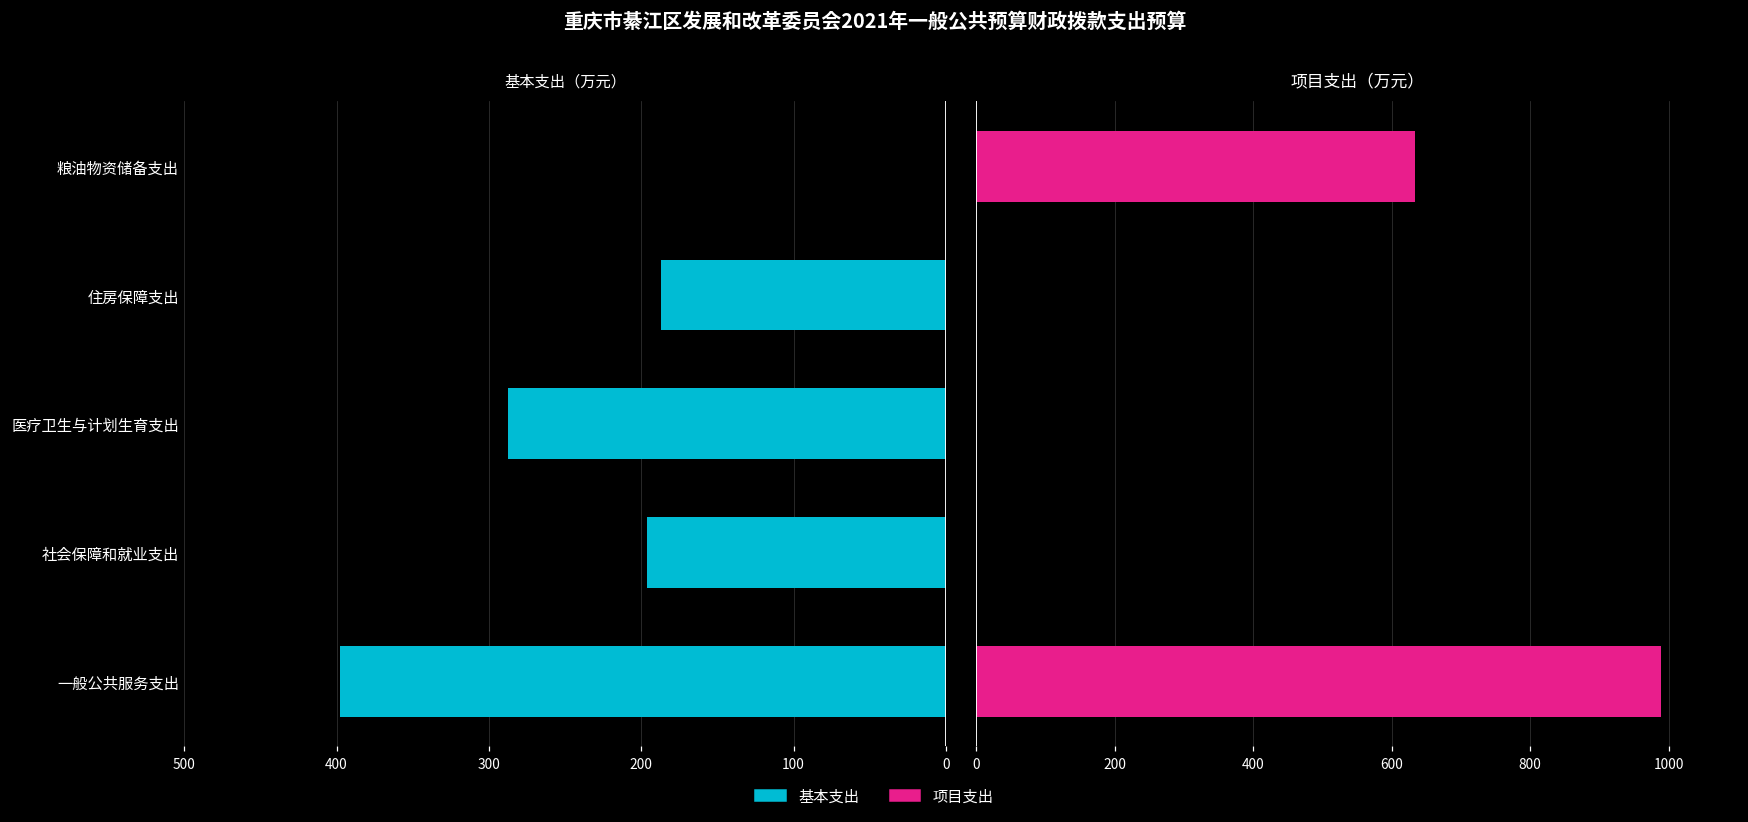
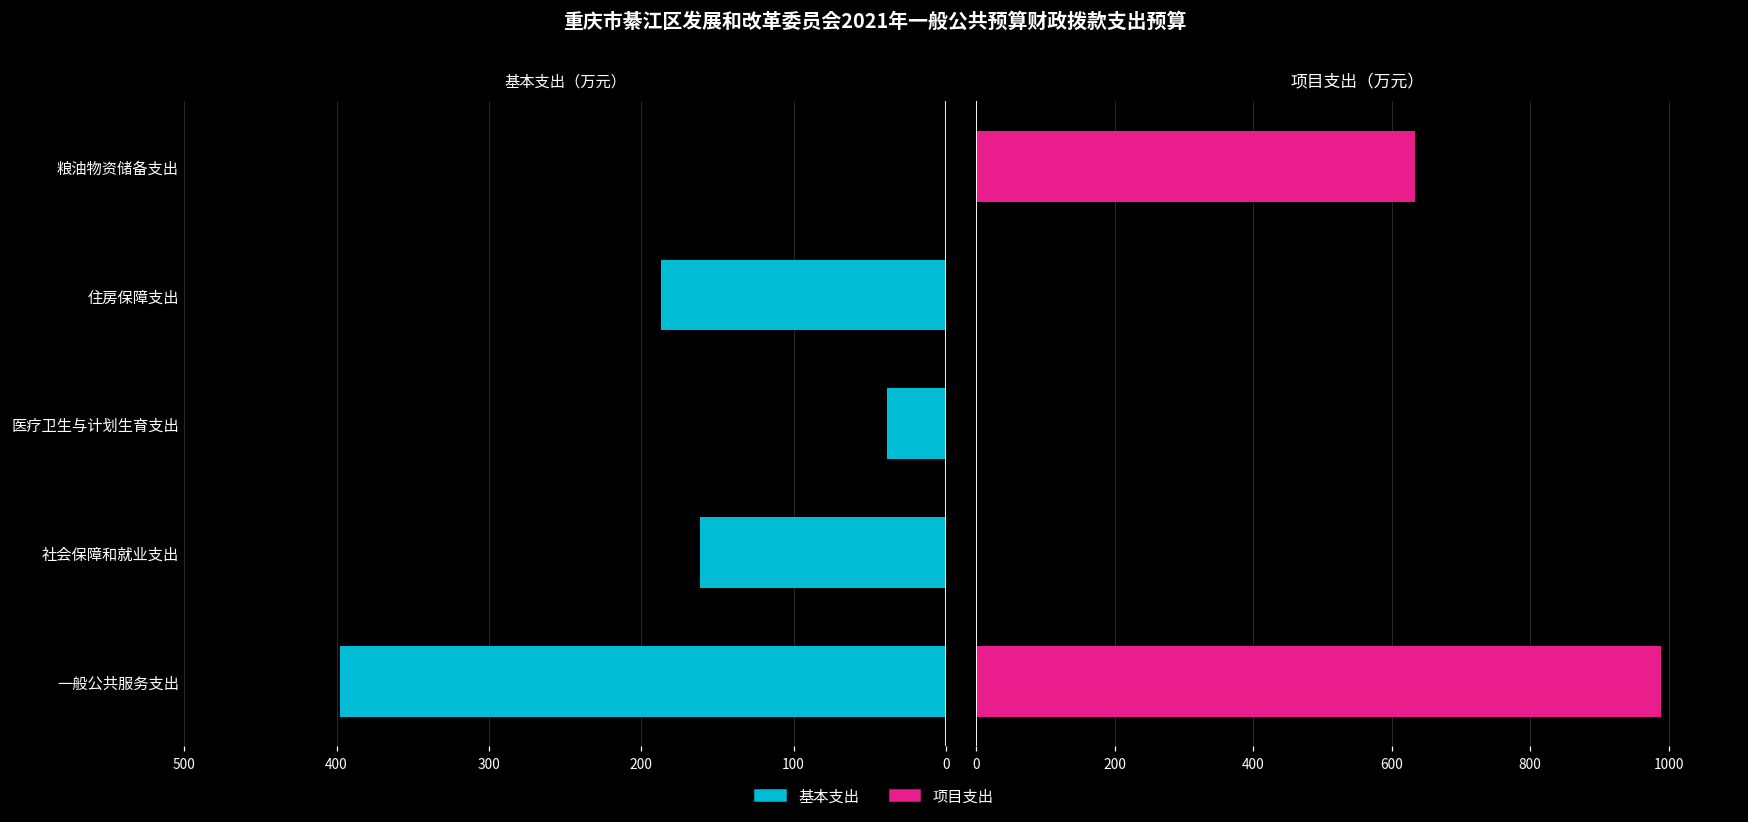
基本支出（万元）, 医疗卫生与计划生育支出: 287 -> 38
基本支出（万元）, 社会保障和就业支出: 196 -> 161
